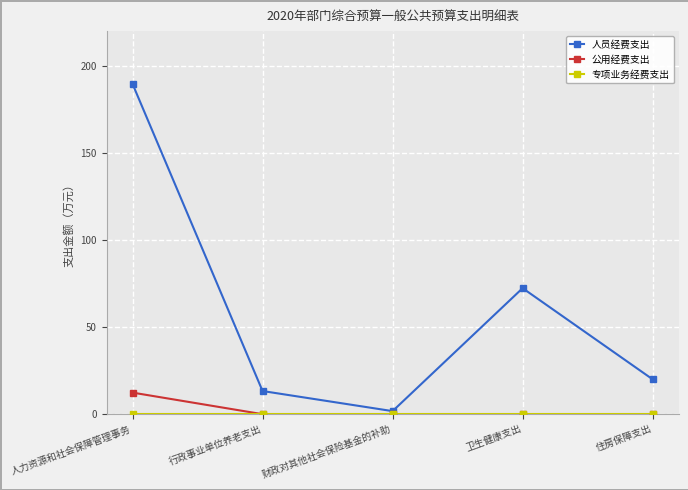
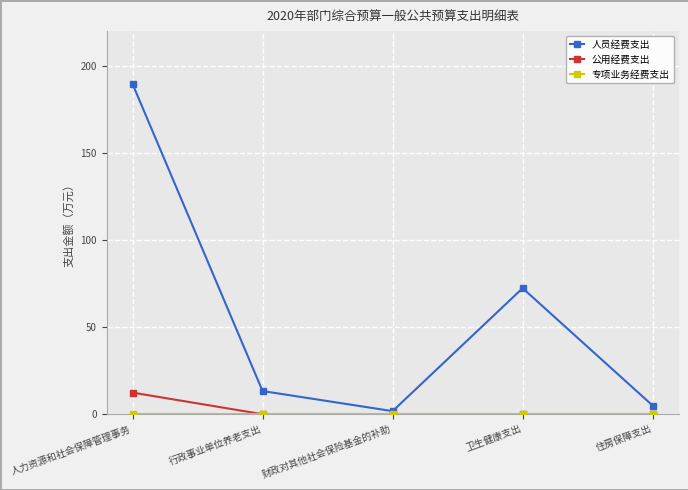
人员经费支出, 住房保障支出: 20 -> 5
